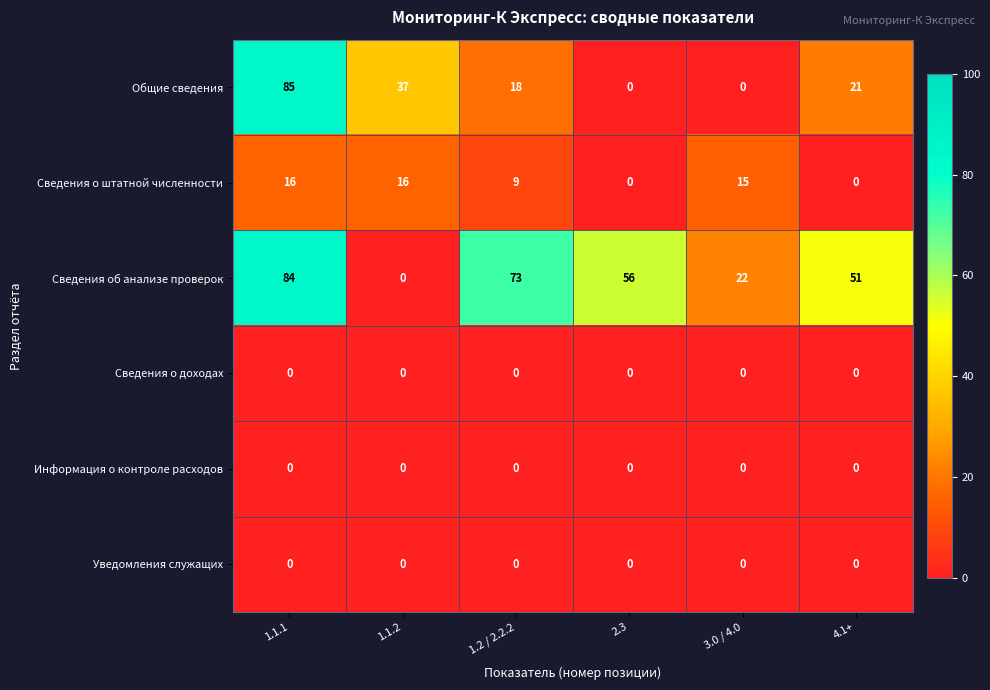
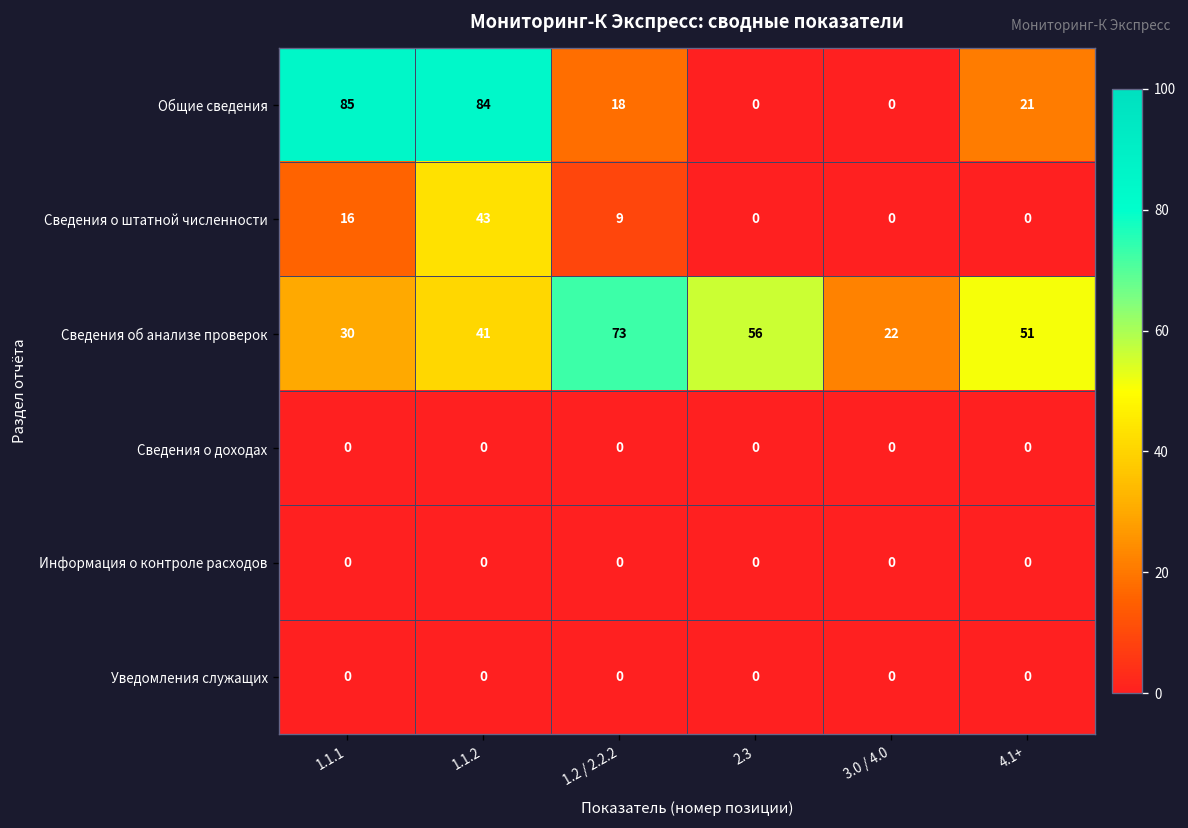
Общие сведения, 1.1.2: 37 -> 84
Сведения о штатной численности, 1.1.2: 16 -> 43
Сведения о штатной численности, 3.0 / 4.0: 15 -> 0
Сведения об анализе проверок, 1.1.1: 84 -> 30
Сведения об анализе проверок, 1.1.2: 0 -> 41
